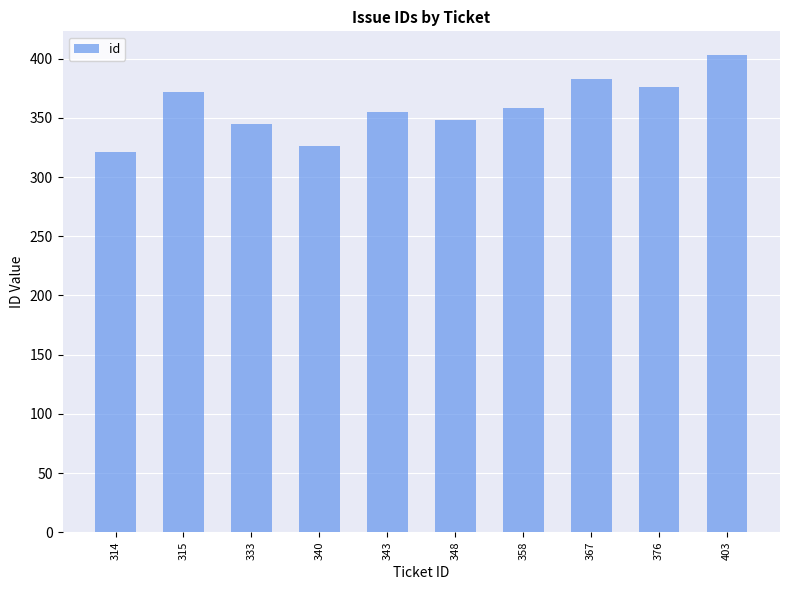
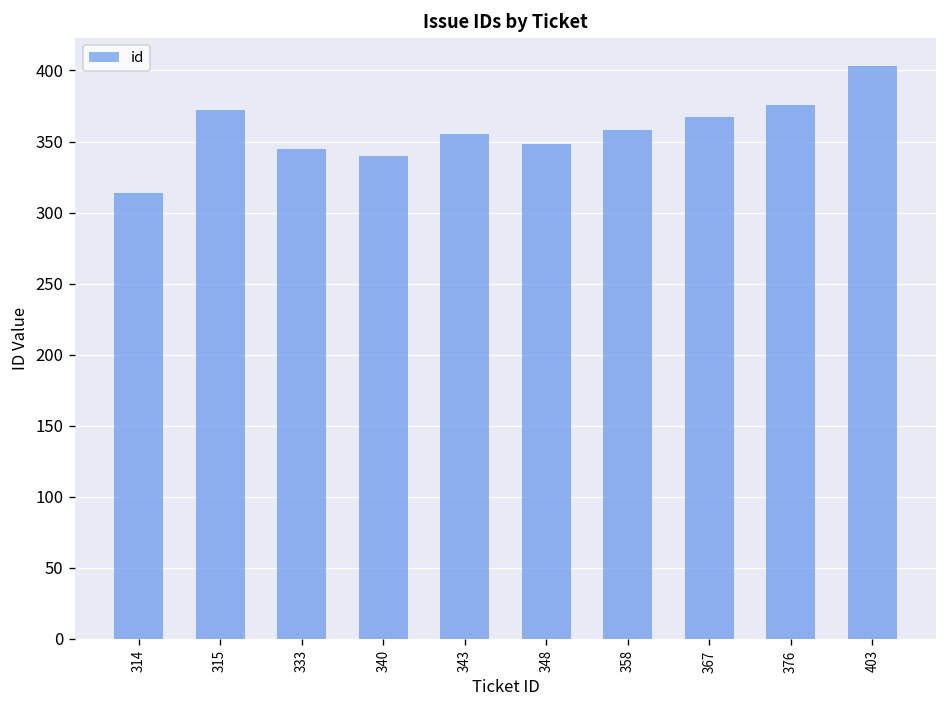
314: 321 -> 314
340: 326 -> 340
367: 383 -> 367
